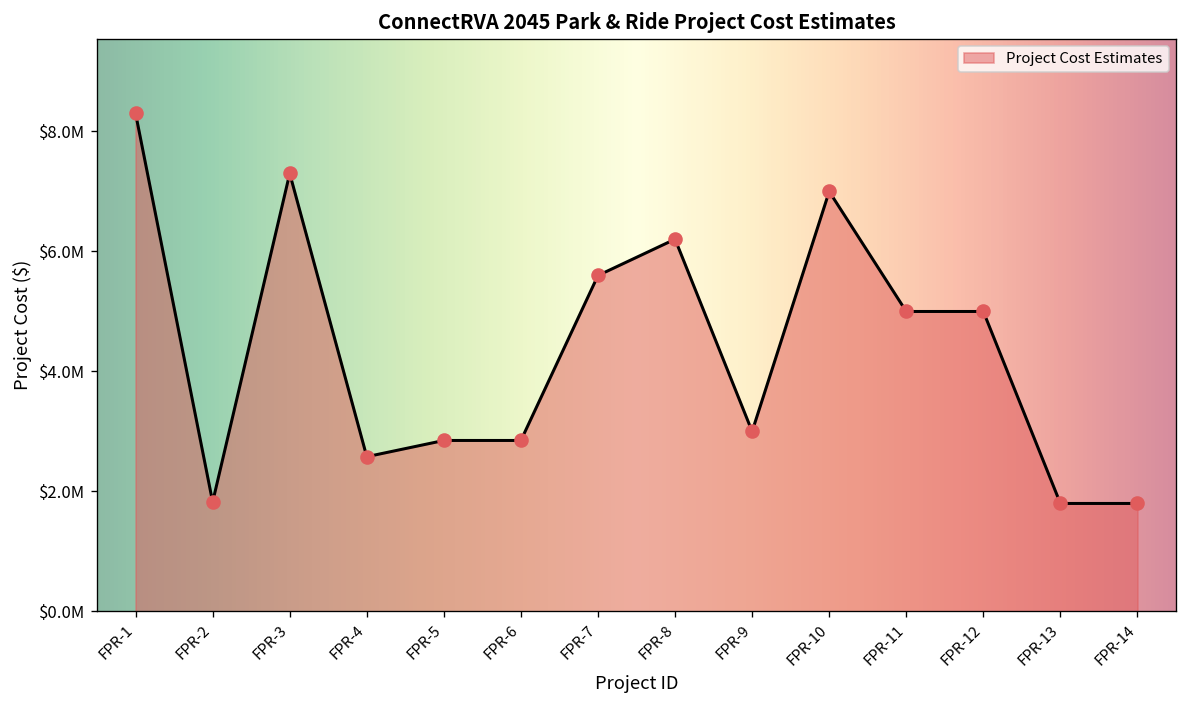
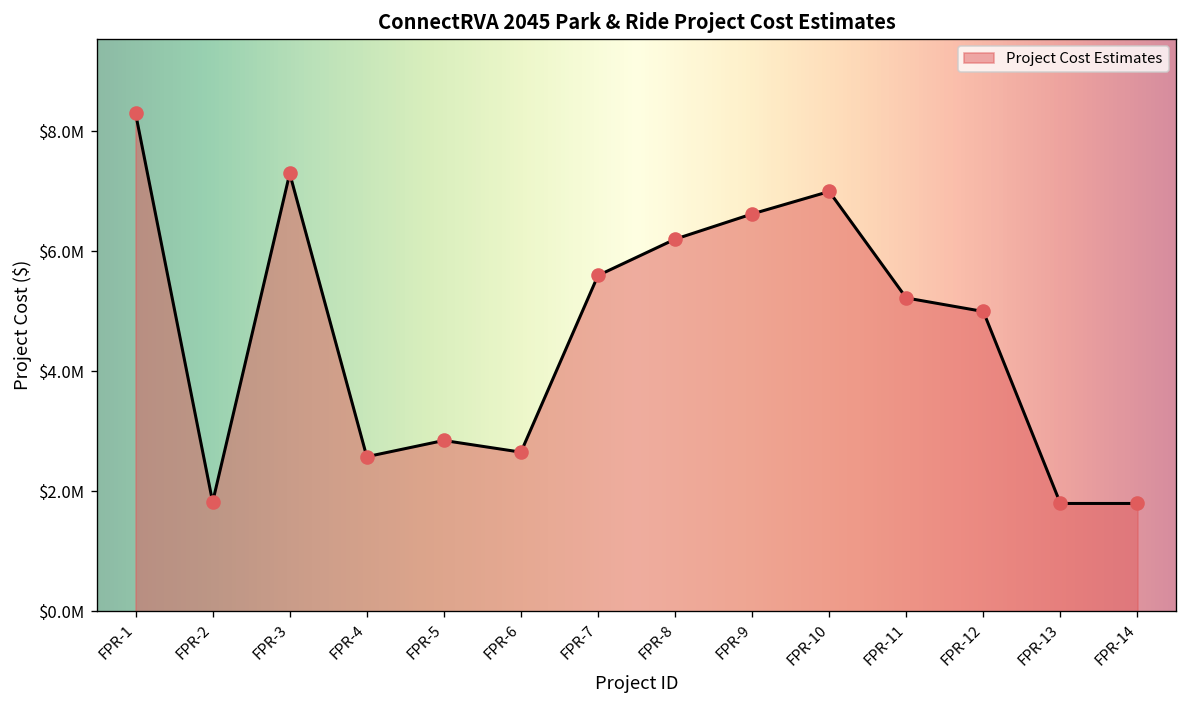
FPR-6: $2900000 -> $2700000
FPR-9: $3000000 -> $6600000
FPR-11: $5000000 -> $5200000
